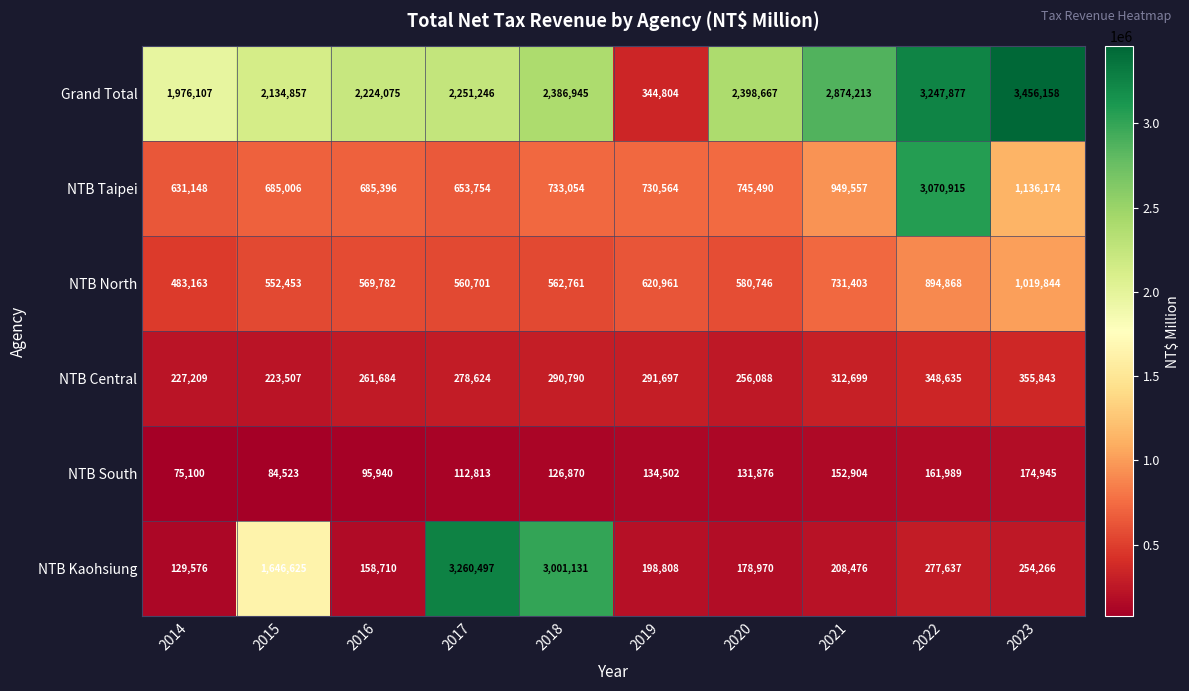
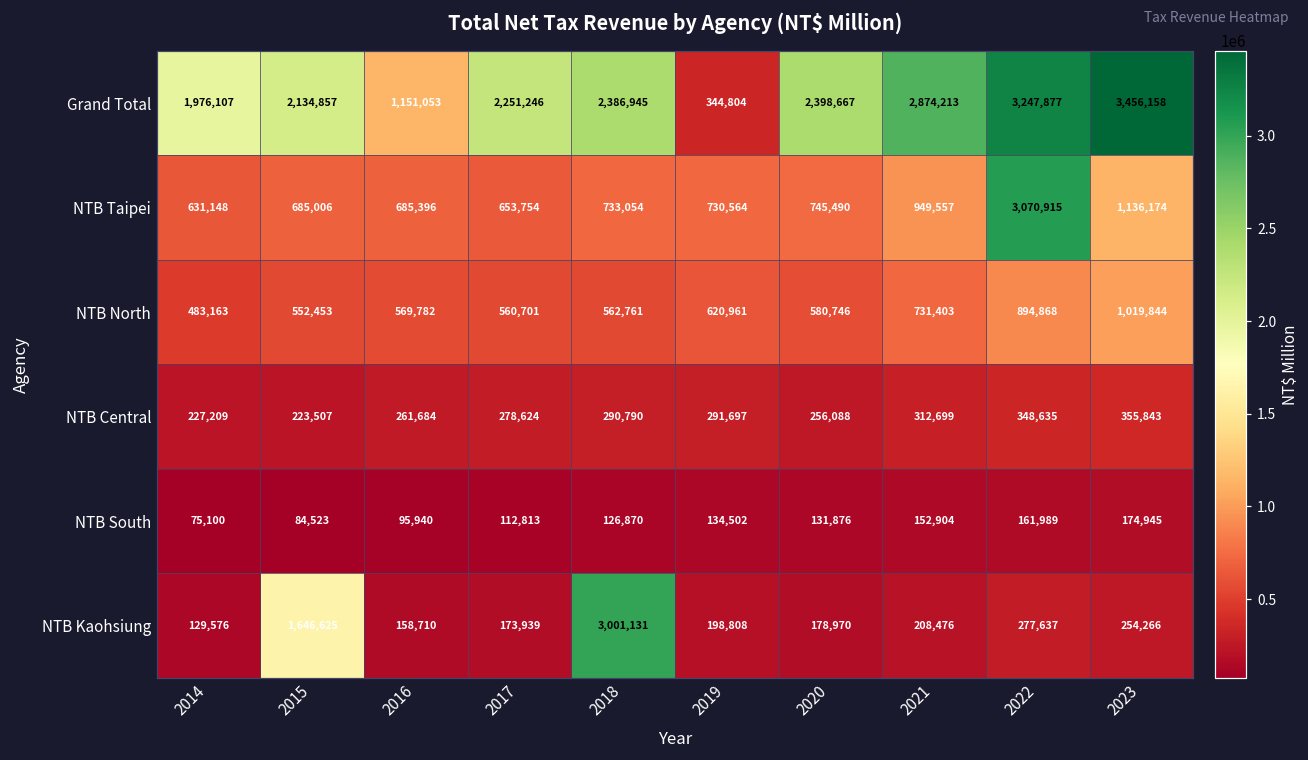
Grand Total, 2016: 2,224,075 -> 1,151,053
NTB Kaohsiung, 2017: 3,260,497 -> 173,939
